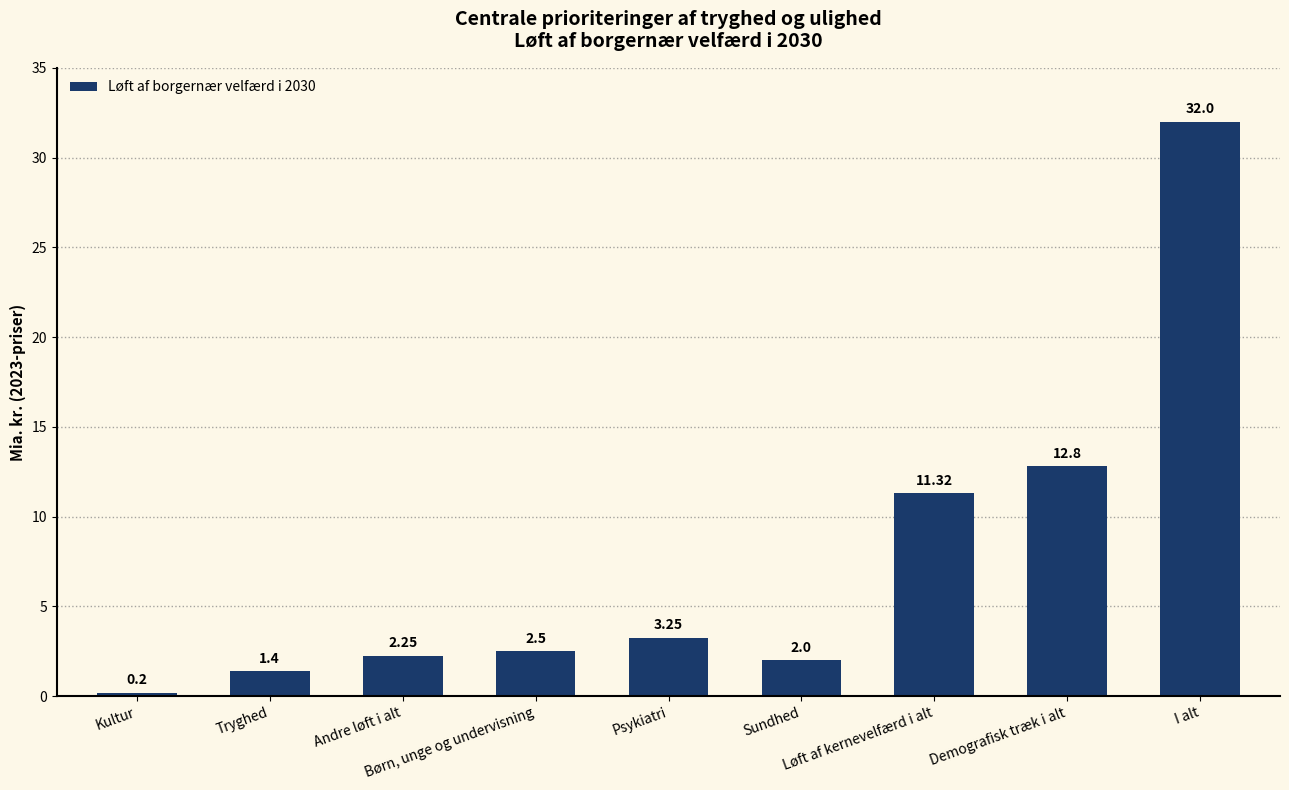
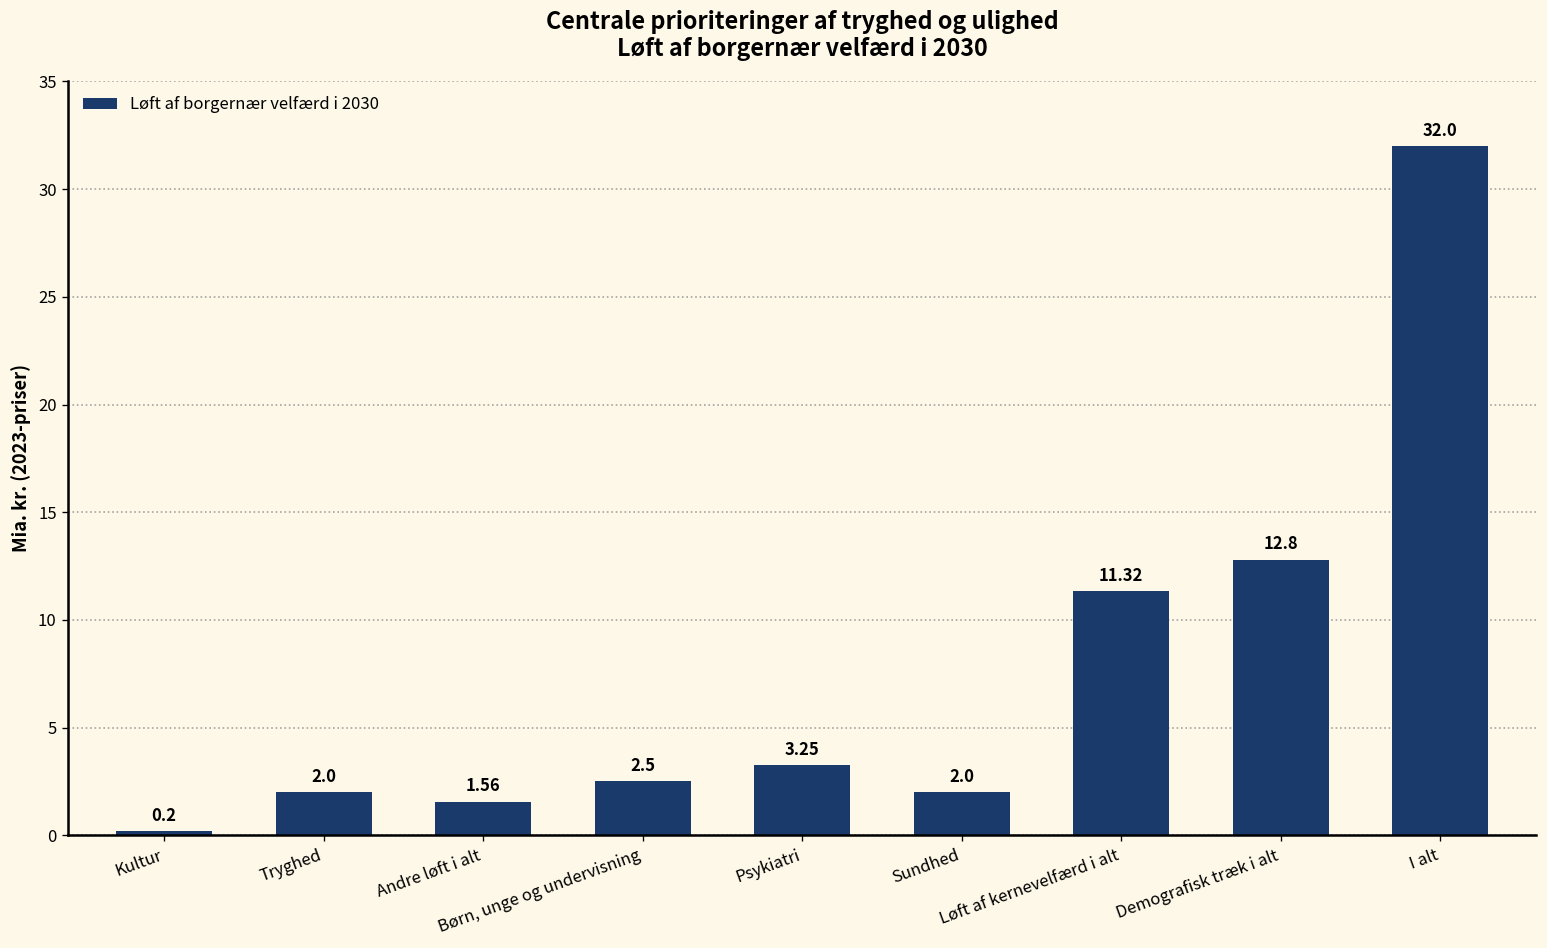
Tryghed: 1.4 -> 2.0
Andre løft i alt: 2.25 -> 1.56
